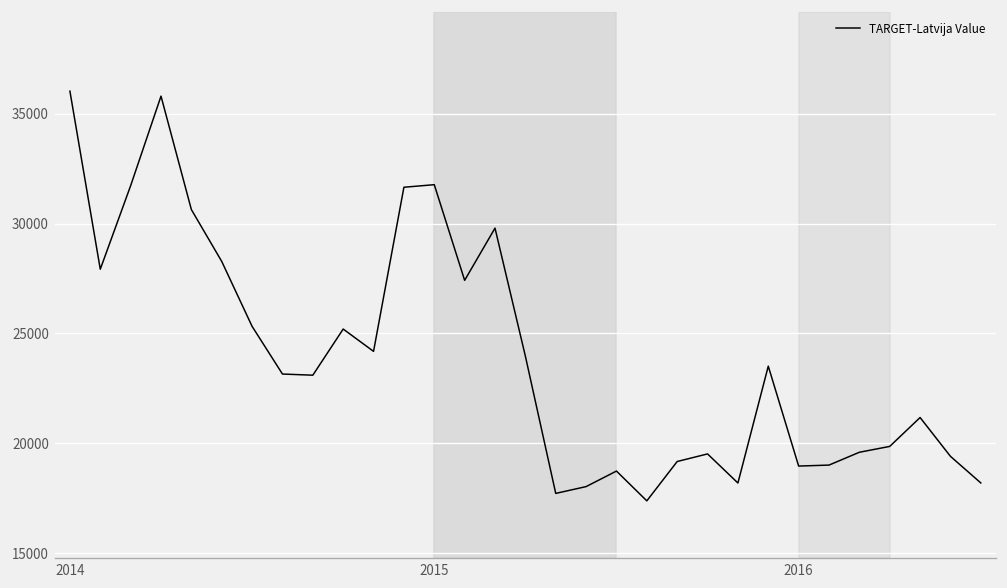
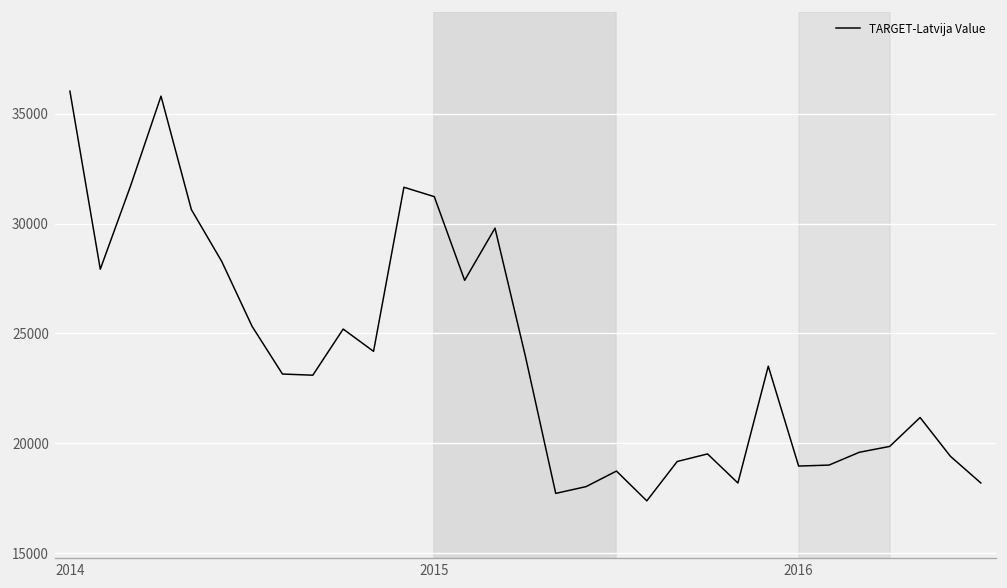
2015: 31800 -> 31200
